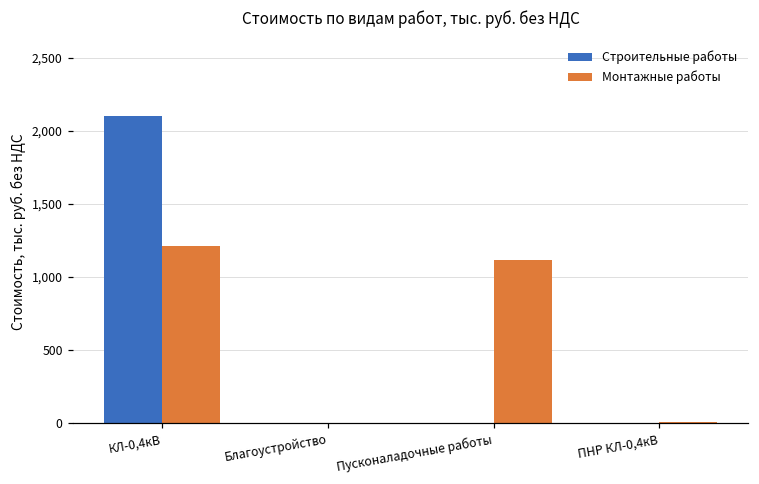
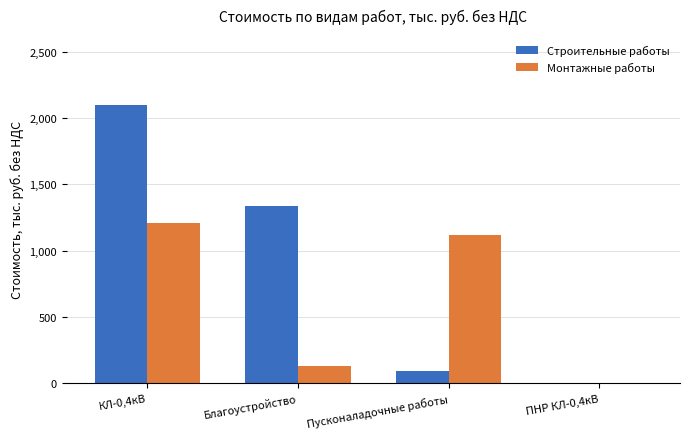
Строительные работы, Благоустройство: 0 -> 1,340
Монтажные работы, Благоустройство: 0 -> 130
Строительные работы, Пусконаладочные работы: 0 -> 90
